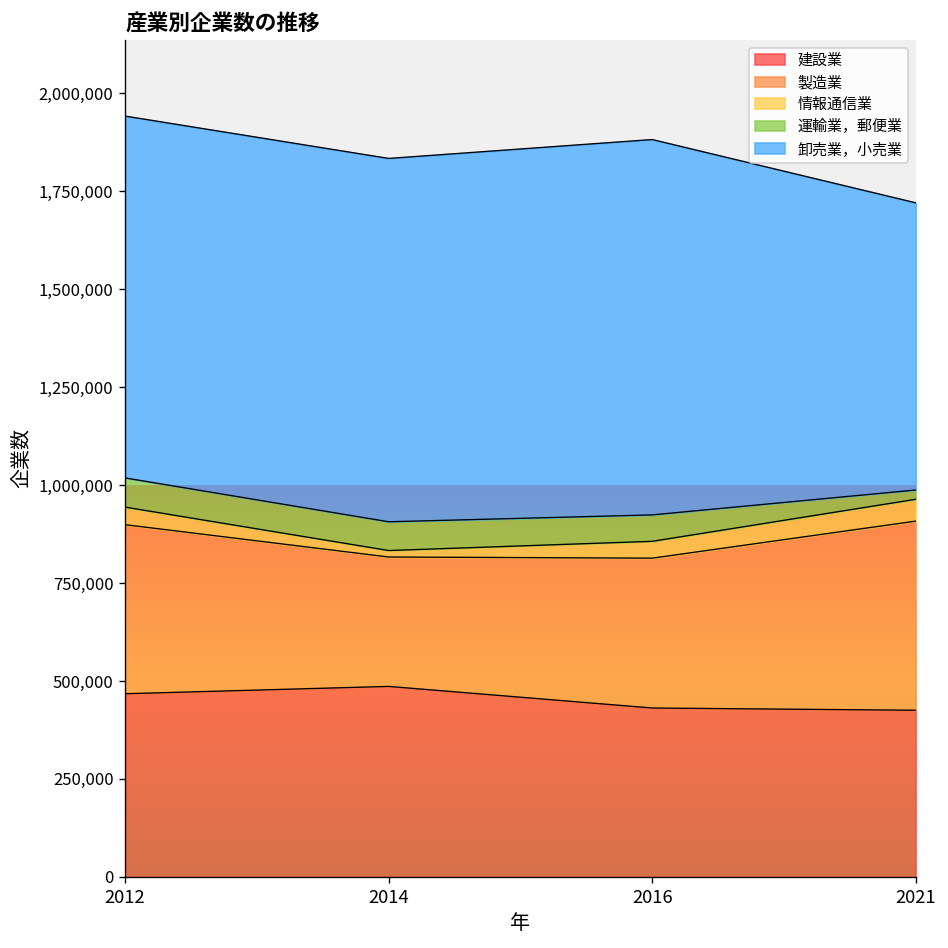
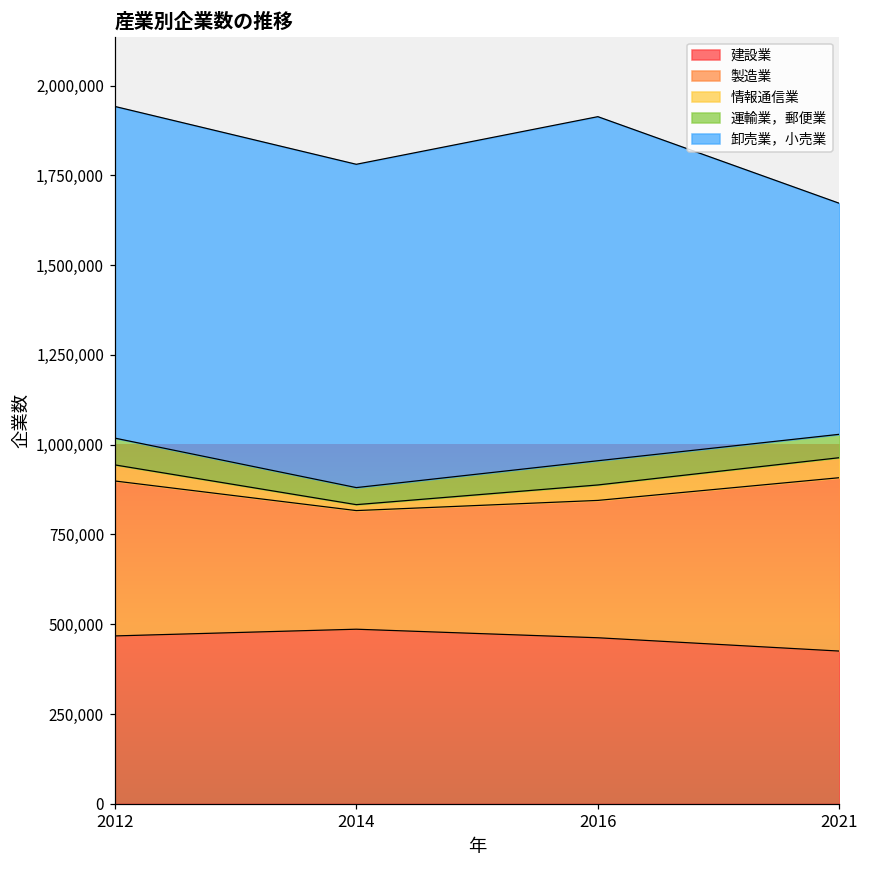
運輸業，郵便業, 2014: 70,000 -> 50,000
卸売業，小売業, 2014: 930,000 -> 900,000
建設業, 2016: 430,000 -> 460,000
運輸業，郵便業, 2021: 20,000 -> 70,000
卸売業，小売業, 2021: 730,000 -> 640,000
